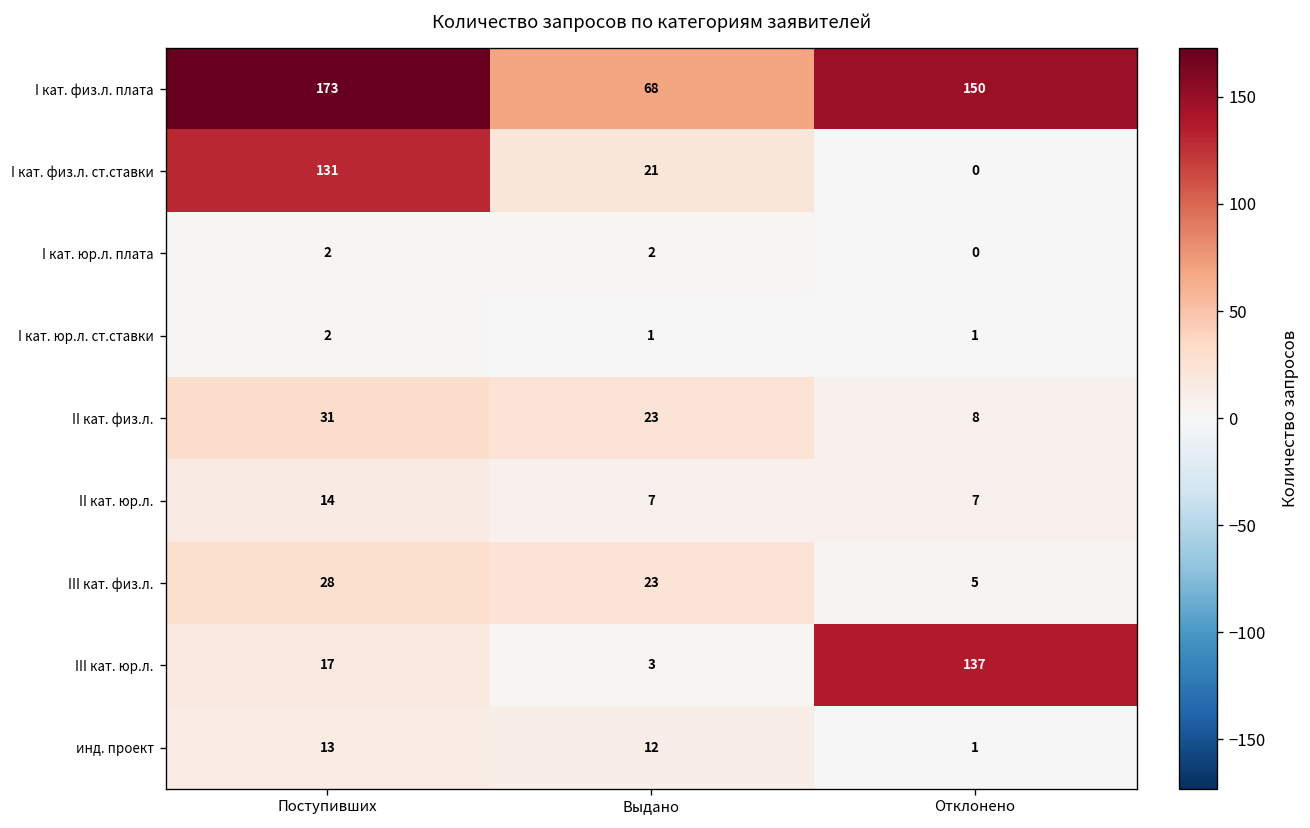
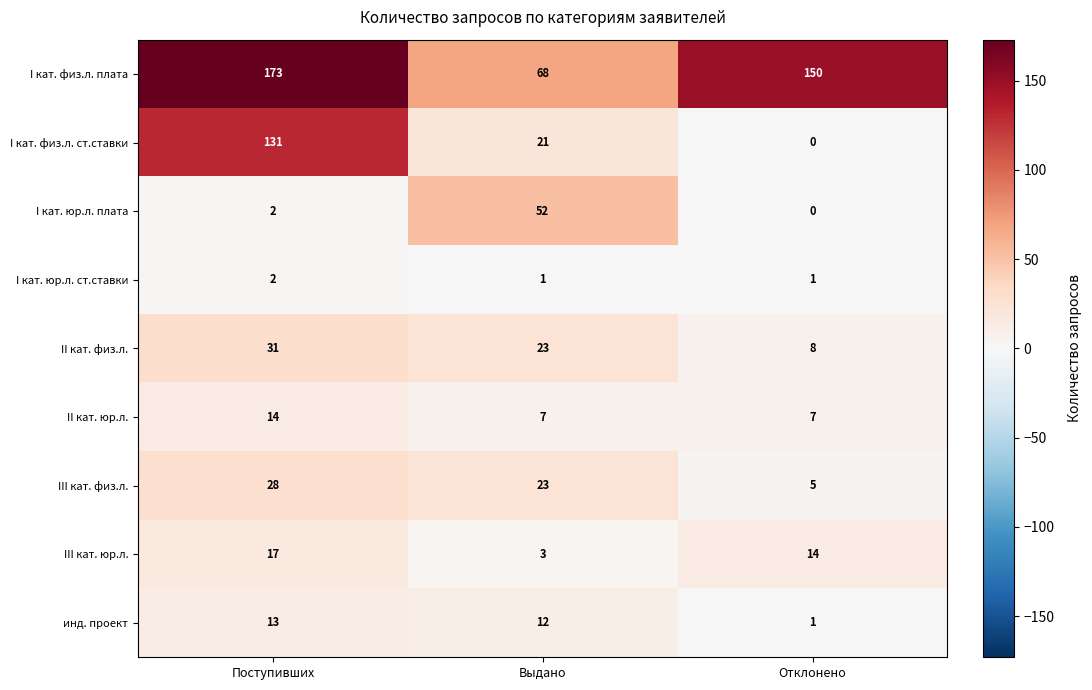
I кат. юр.л. плата, Выдано: 2 -> 52
III кат. юр.л., Отклонено: 137 -> 14
